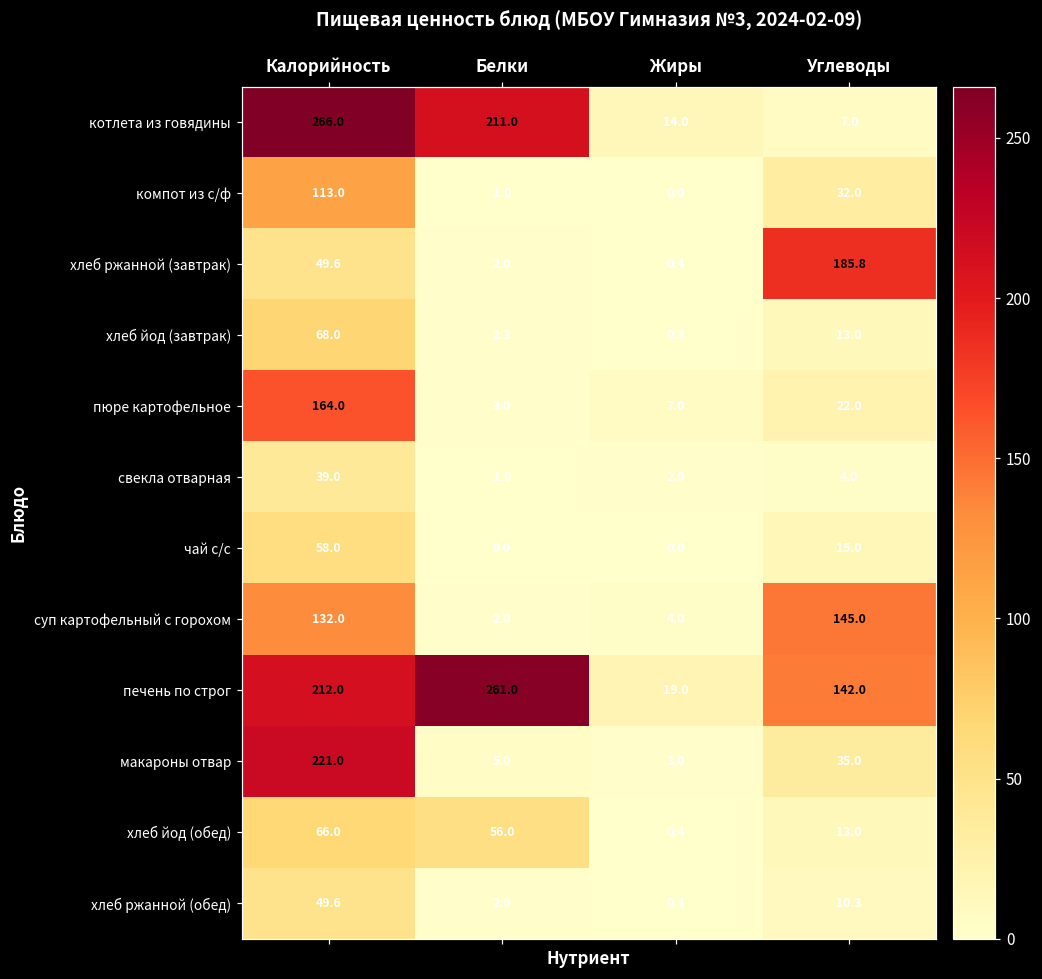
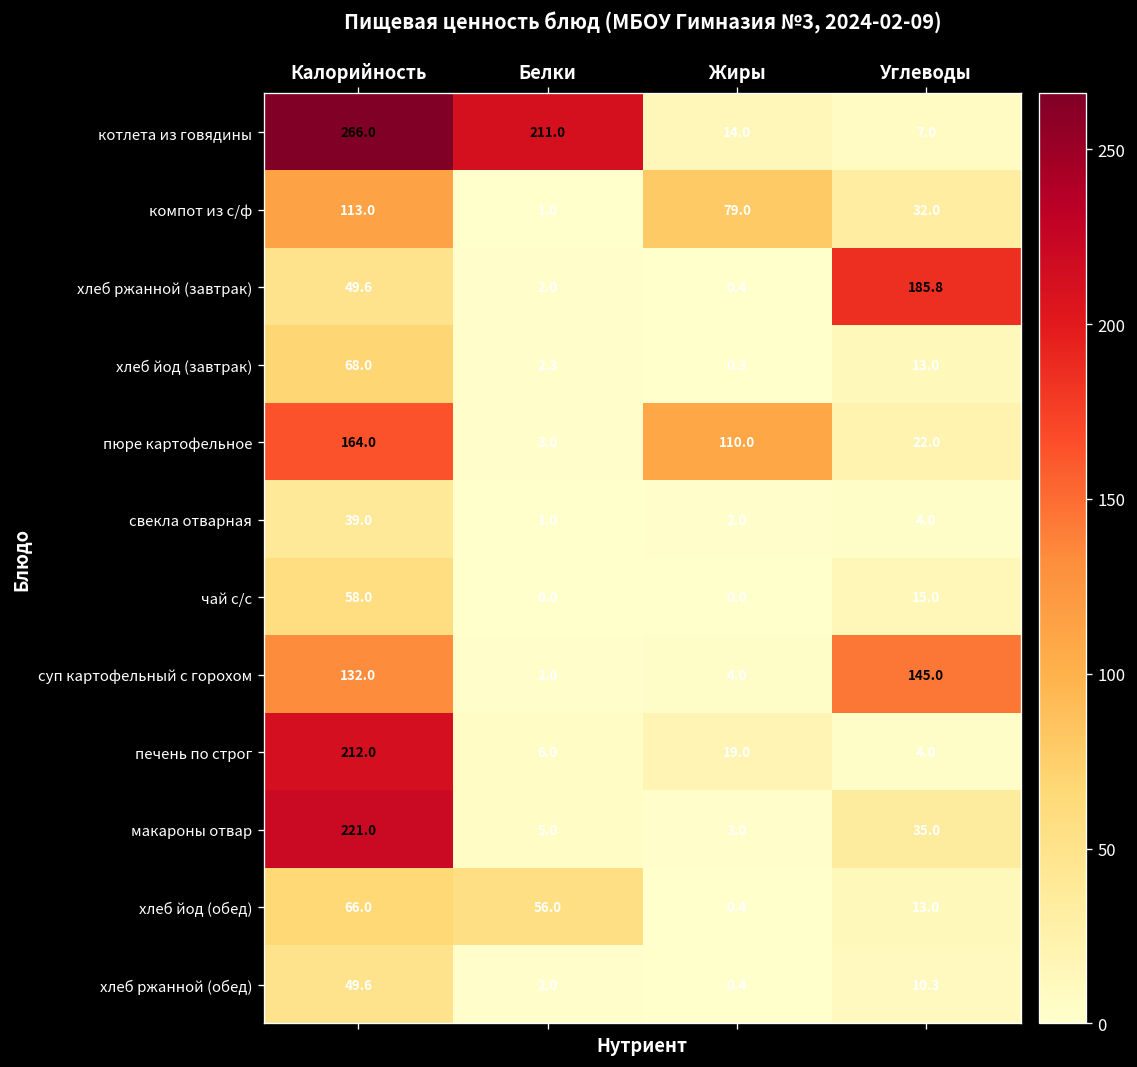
компот из с/ф, Жиры: 0.0 -> 79.0
пюре картофельное, Жиры: 7.0 -> 110.0
печень по строг, Белки: 261.0 -> 6.0
печень по строг, Углеводы: 142.0 -> 4.0
